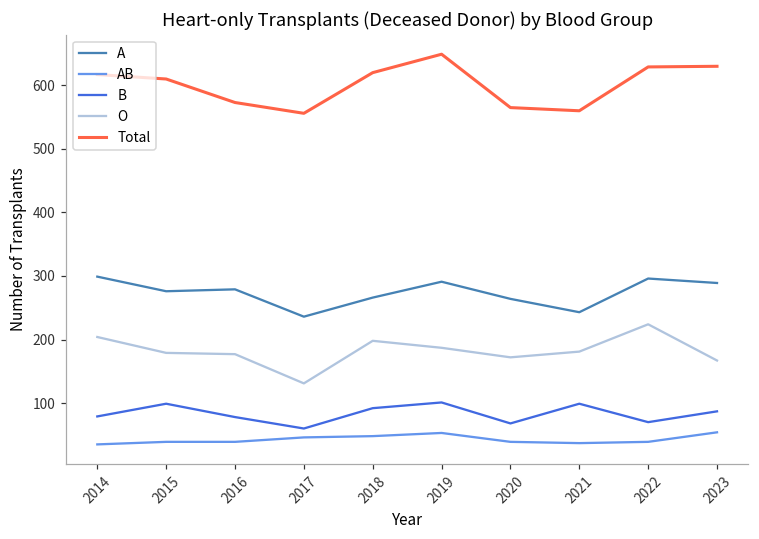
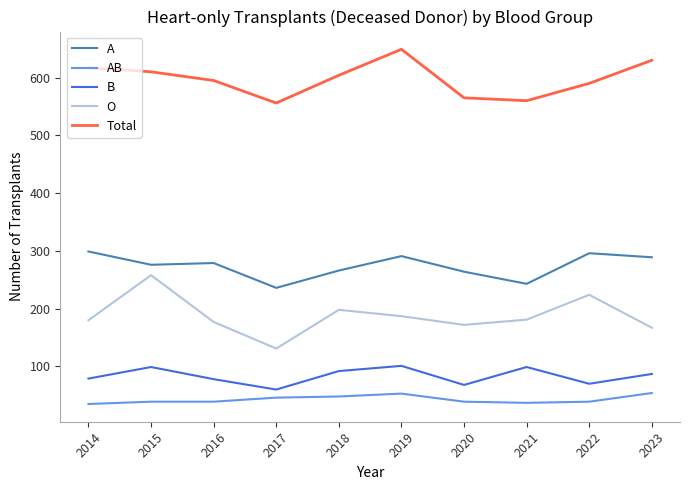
O, 2014: 200 -> 180
O, 2015: 180 -> 260
Total, 2016: 570 -> 600
Total, 2018: 620 -> 600
Total, 2022: 630 -> 590
